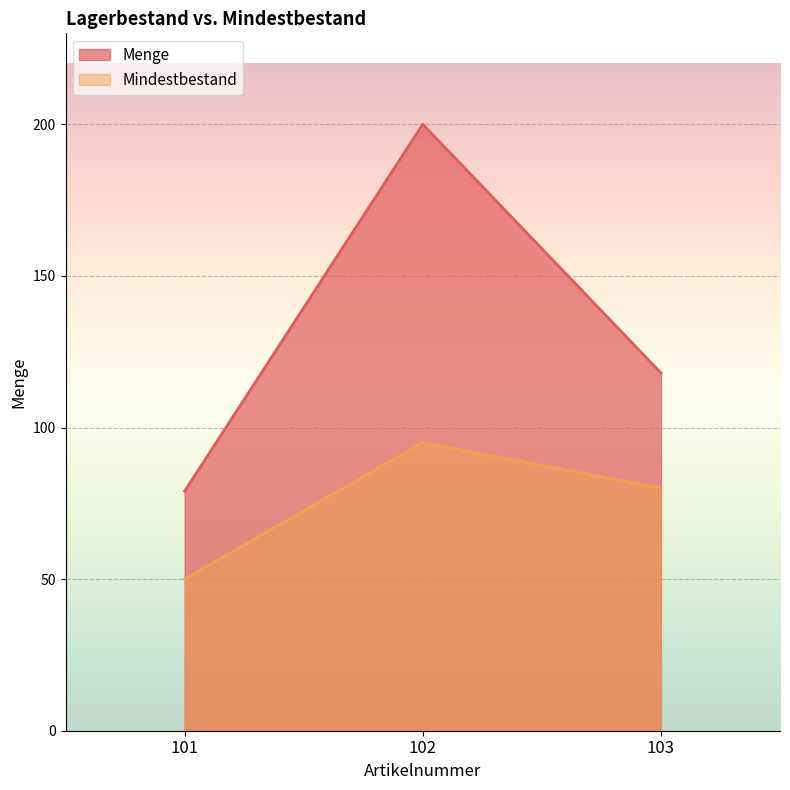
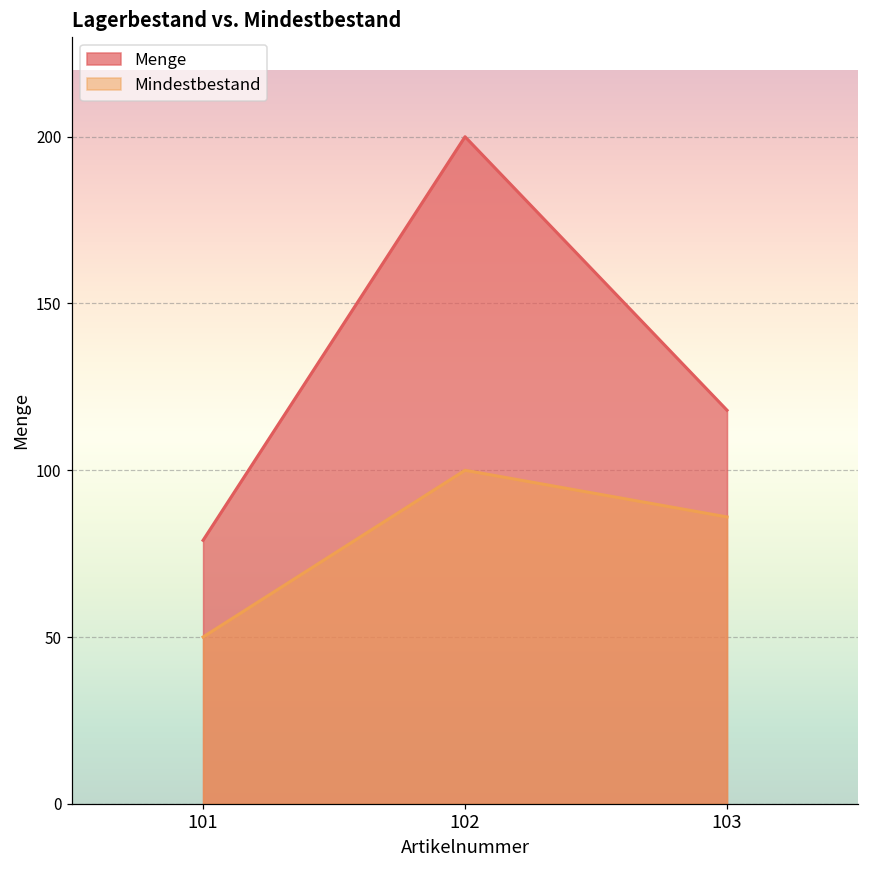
Mindestbestand, 102: 95 -> 100
Mindestbestand, 103: 80 -> 86
